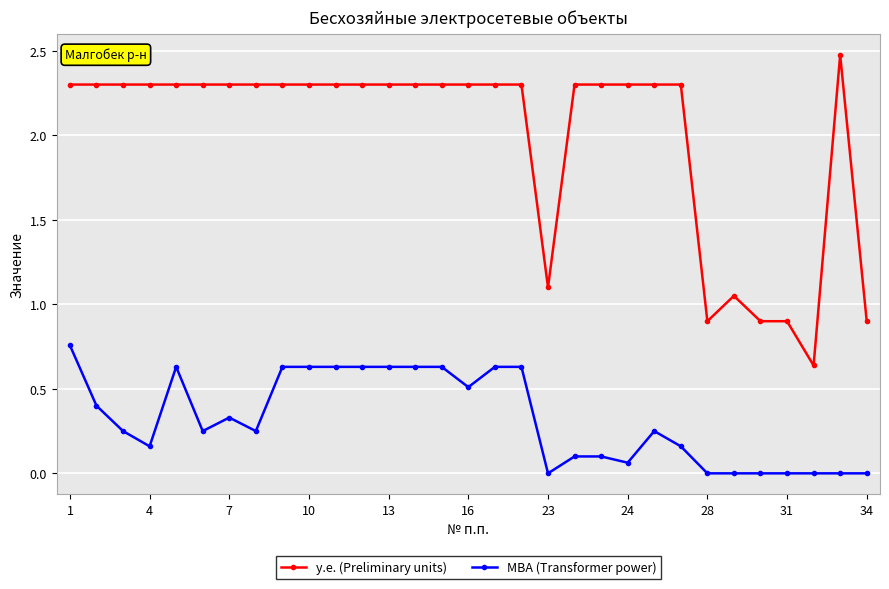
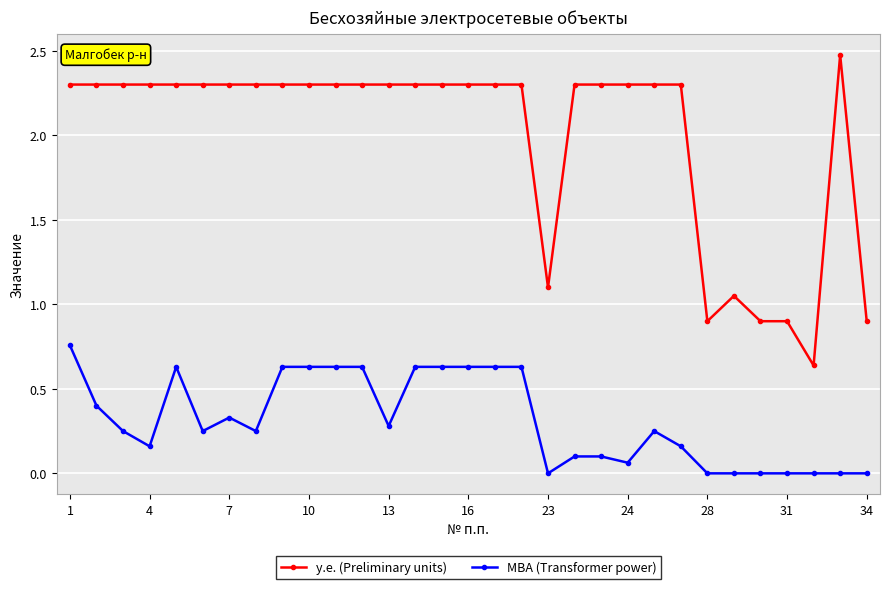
МВА (Transformer power), 13: 0.63 -> 0.28
МВА (Transformer power), 16: 0.51 -> 0.63
